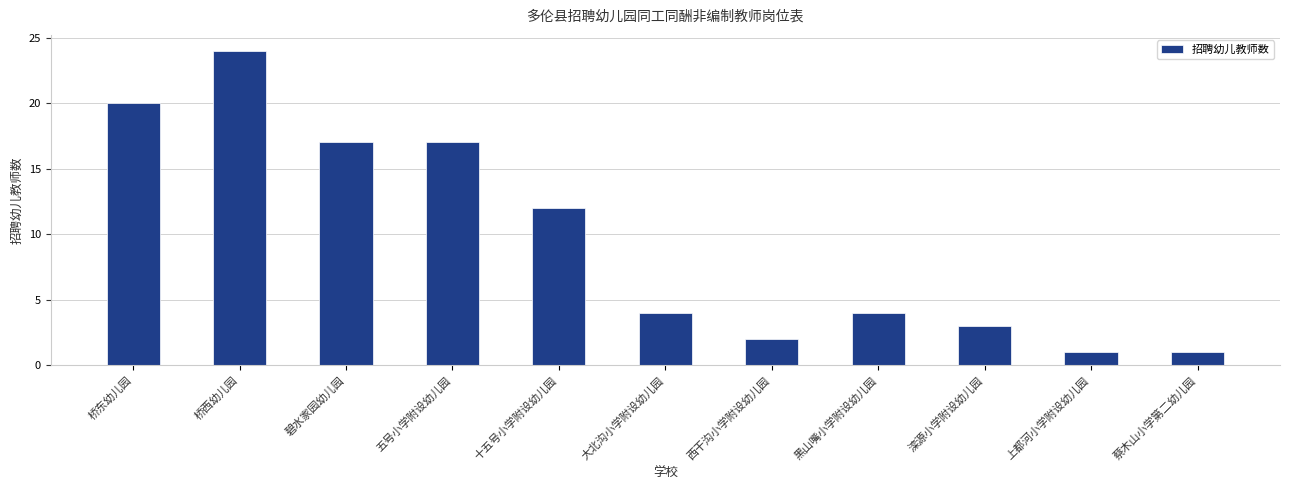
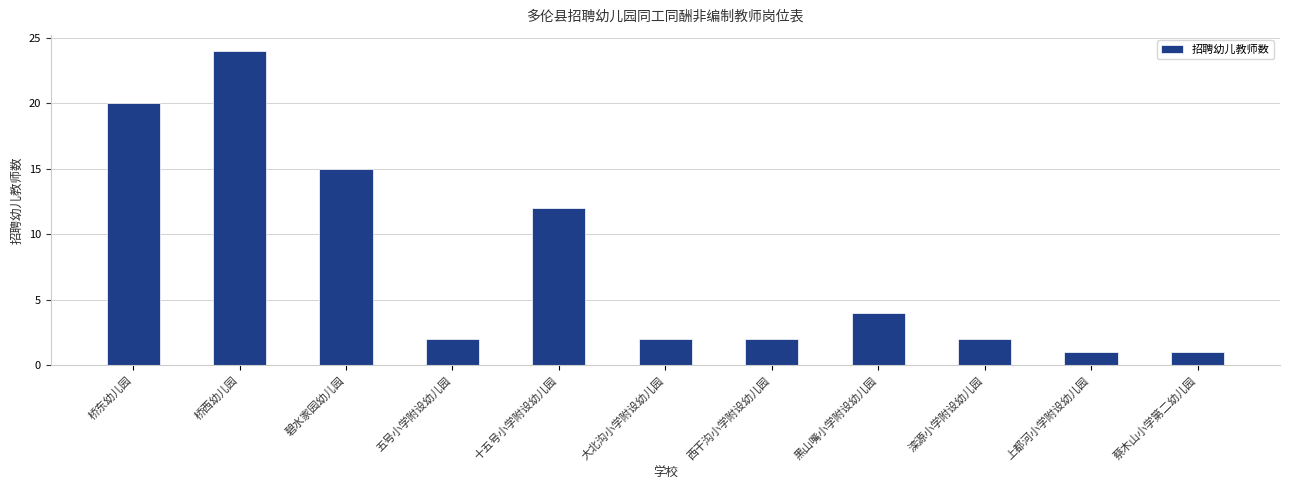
碧水家园幼儿园: 17 -> 15
五号小学附设幼儿园: 17 -> 2
大北沟小学附设幼儿园: 4 -> 2
滦源小学附设幼儿园: 3 -> 2
